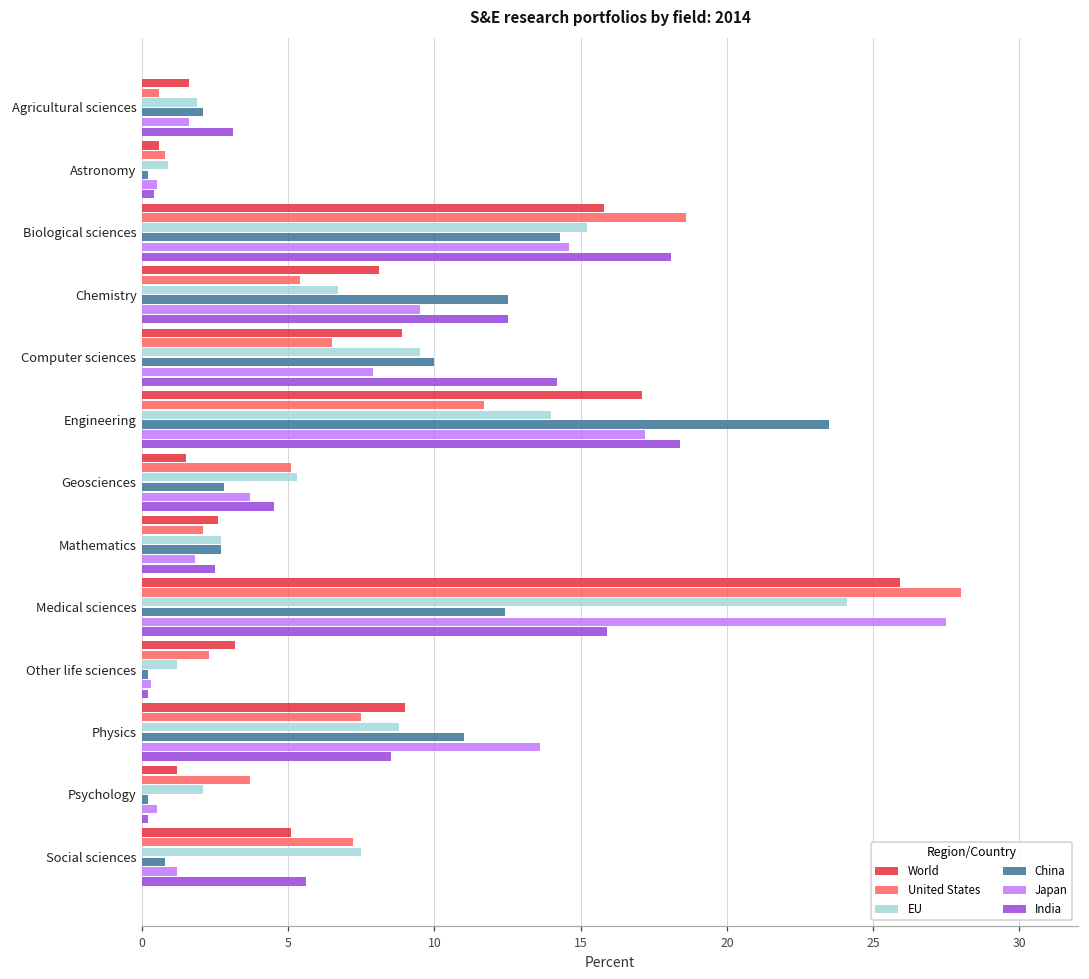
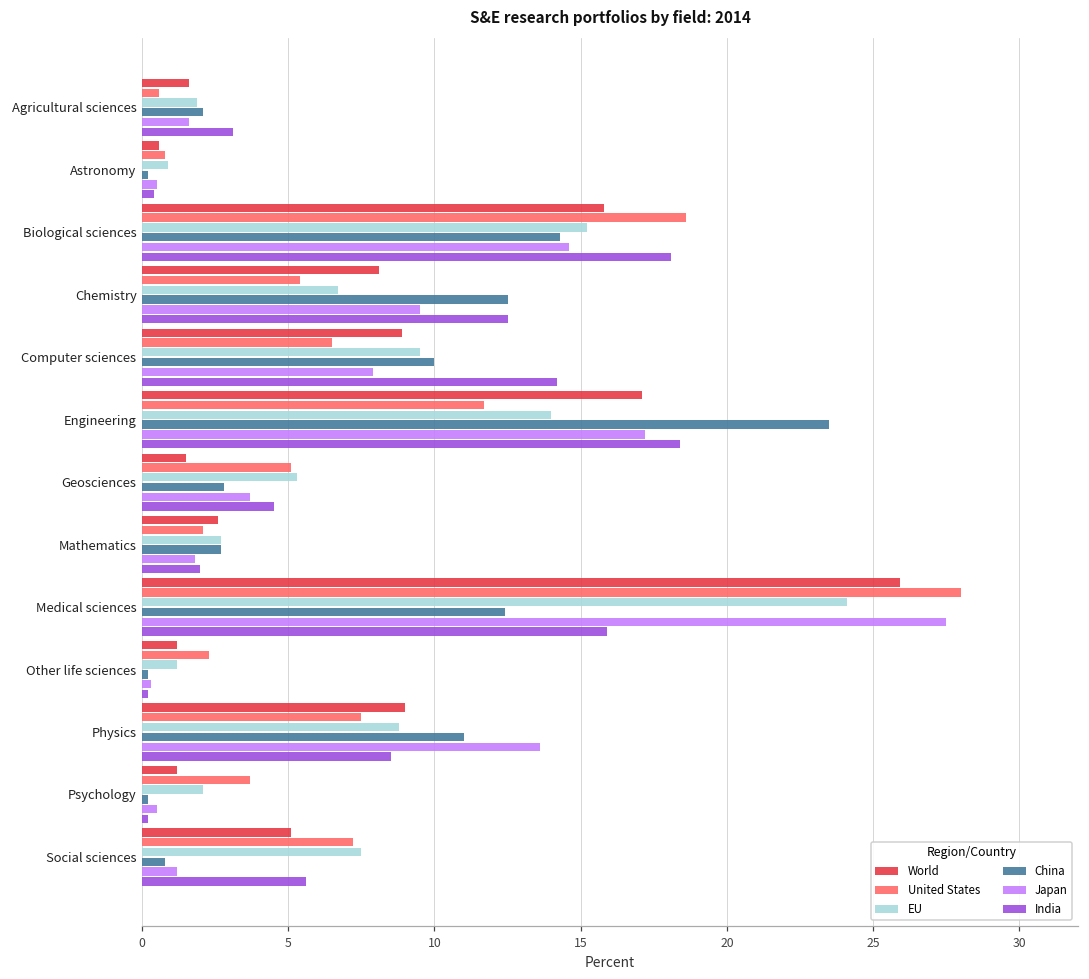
India, Mathematics: 2.5 -> 2.0
World, Other life sciences: 3.2 -> 1.2
